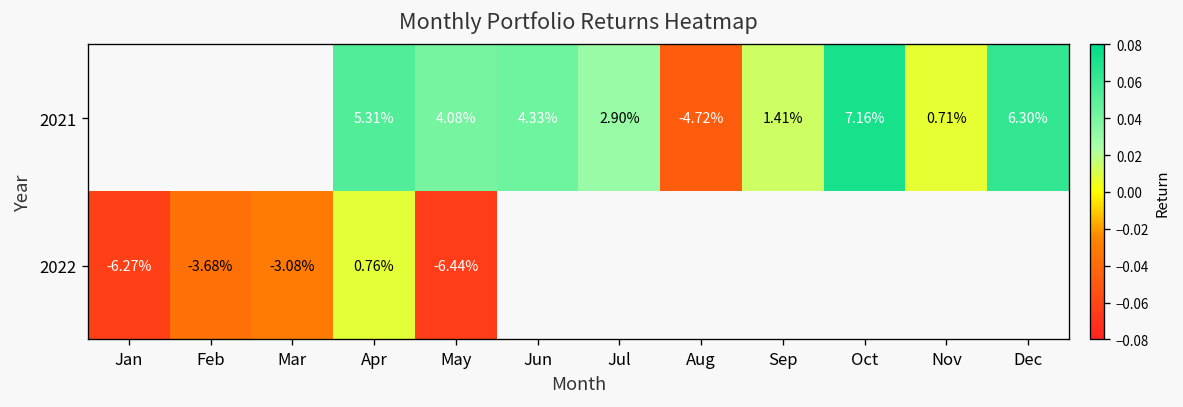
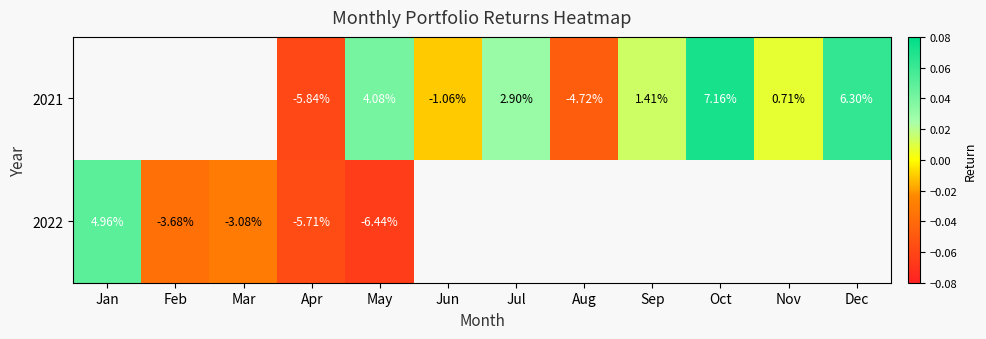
2021, Apr: 5.31% -> -5.84%
2021, Jun: 4.33% -> -1.06%
2022, Jan: -6.27% -> 4.96%
2022, Apr: 0.76% -> -5.71%
